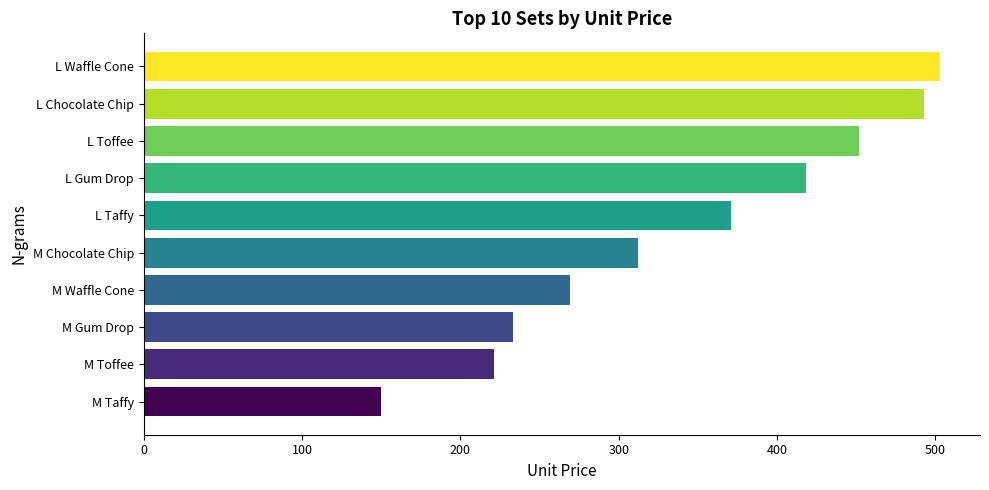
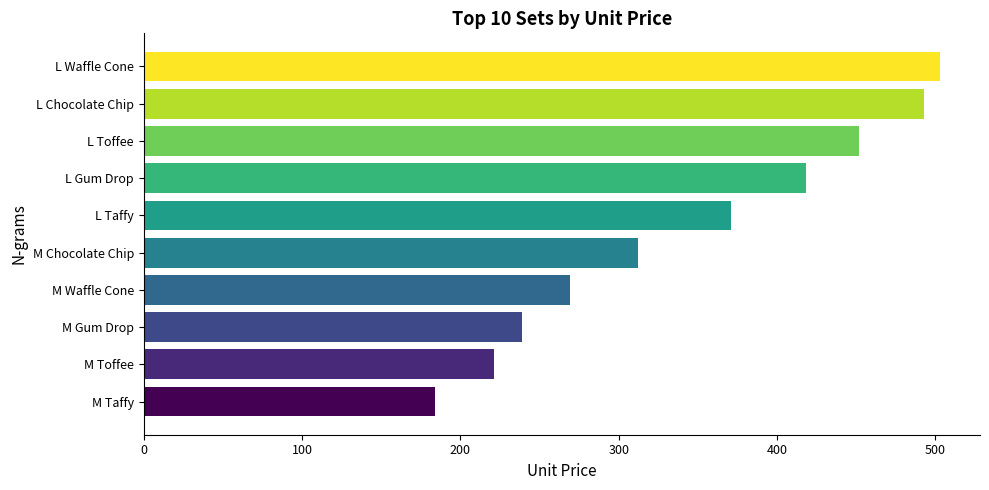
M Gum Drop: 233 -> 239
M Taffy: 150 -> 184
